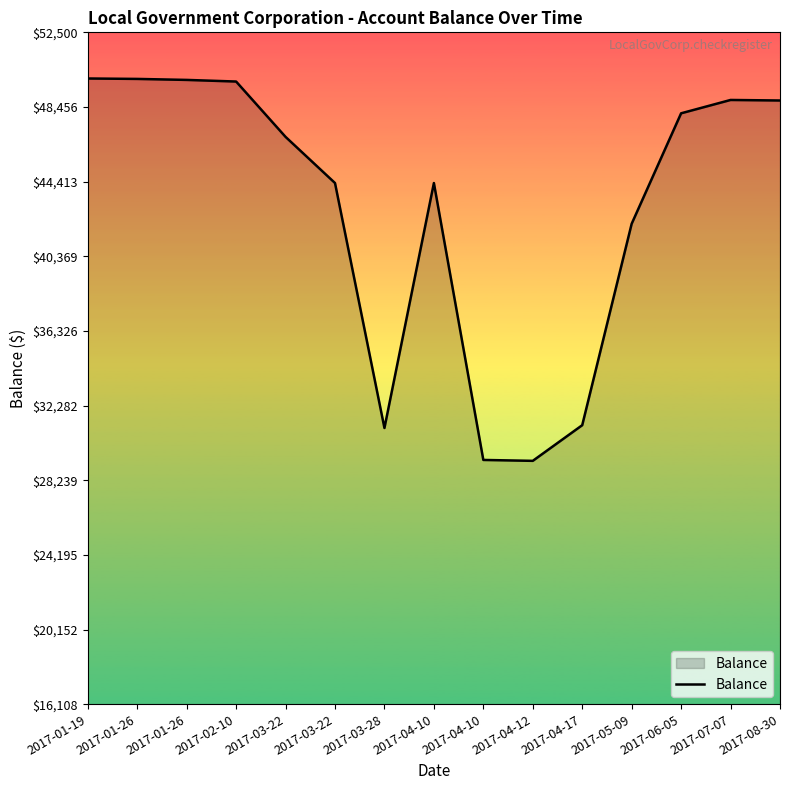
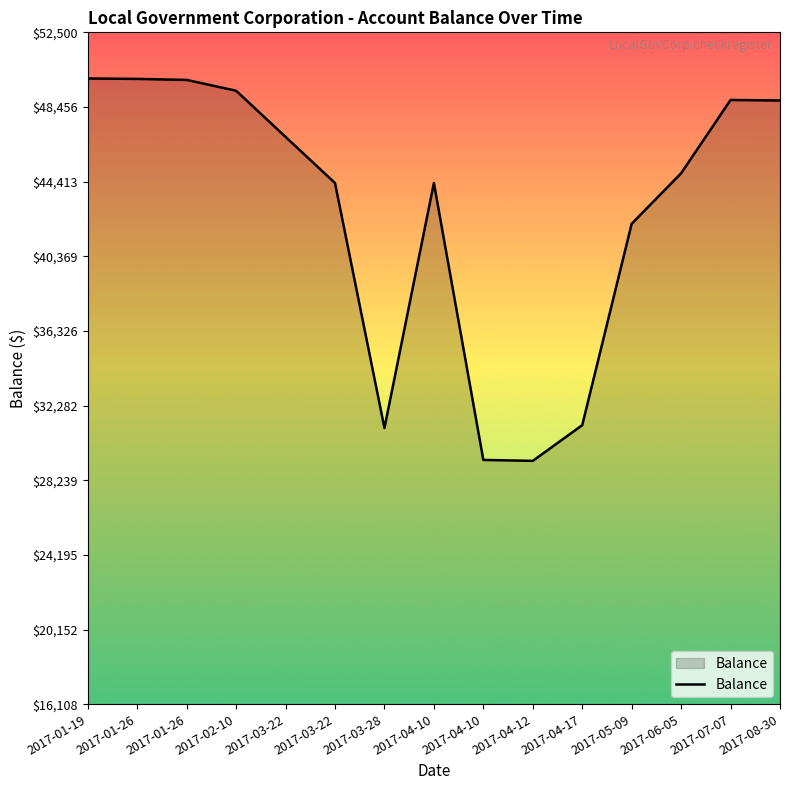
2017-02-10: $49,800 -> $49,300
2017-06-05: $48,100 -> $44,900
